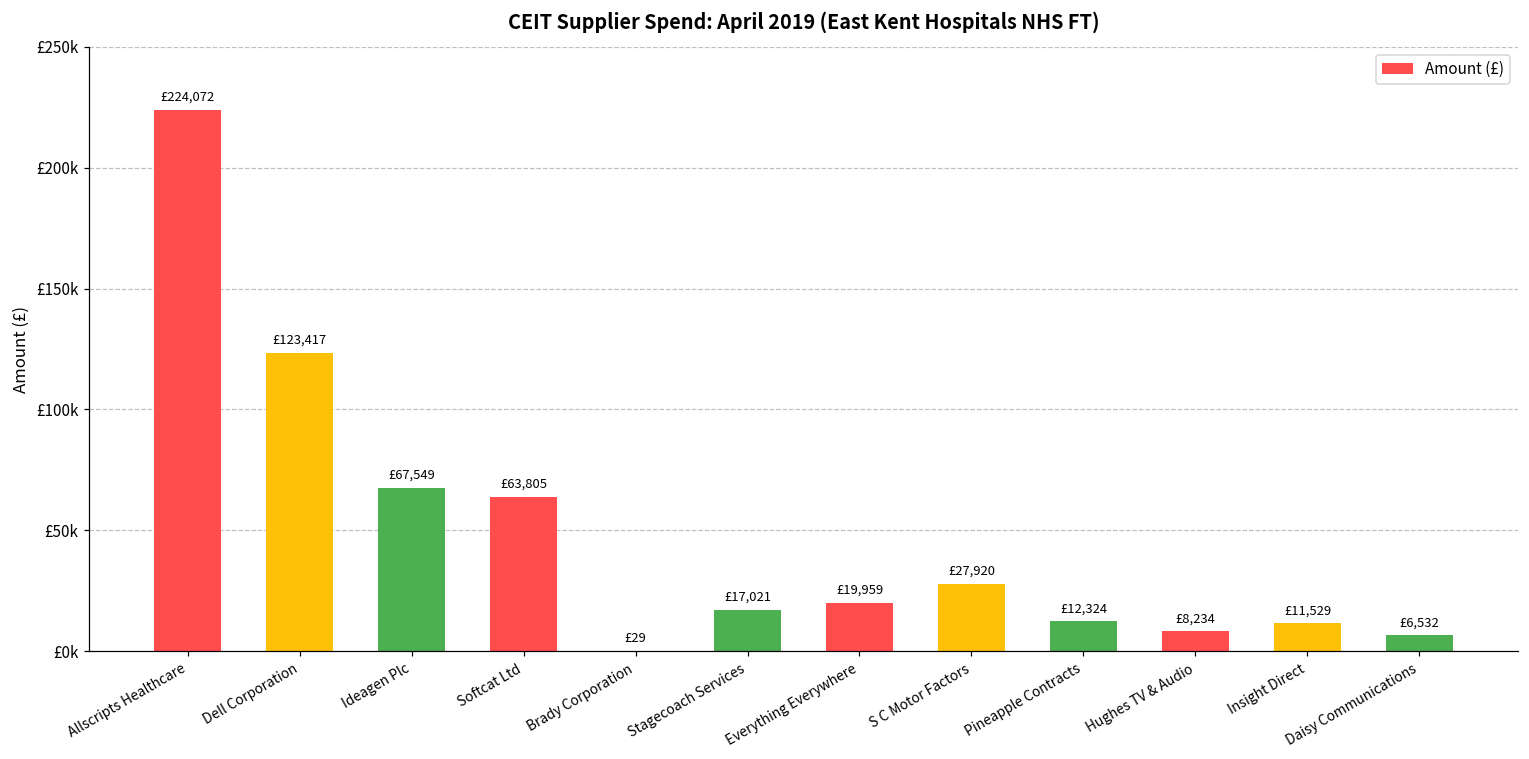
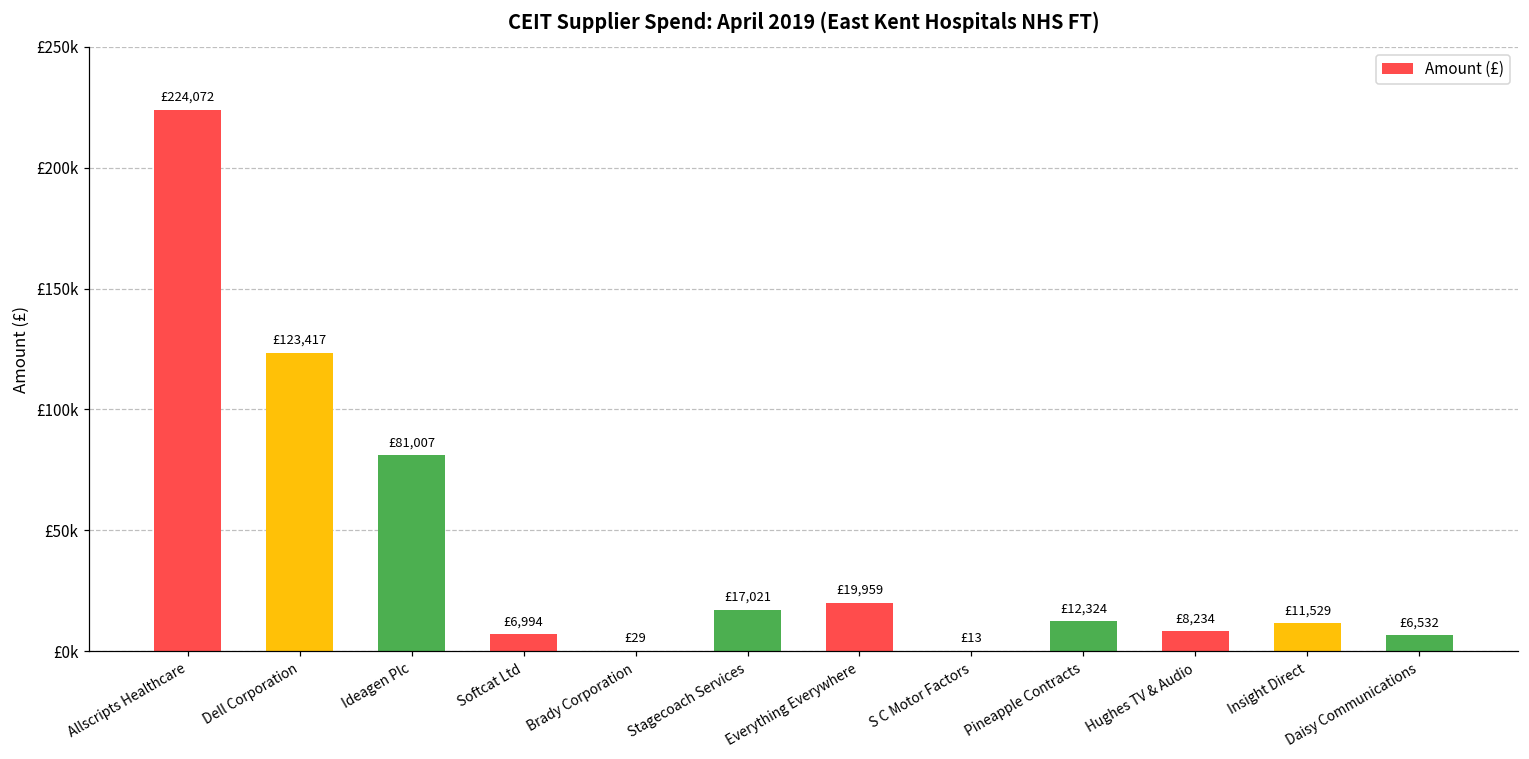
Ideagen Plc: £67,549 -> £81,007
Softcat Ltd: £63,805 -> £6,994
S C Motor Factors: £27,920 -> £13
